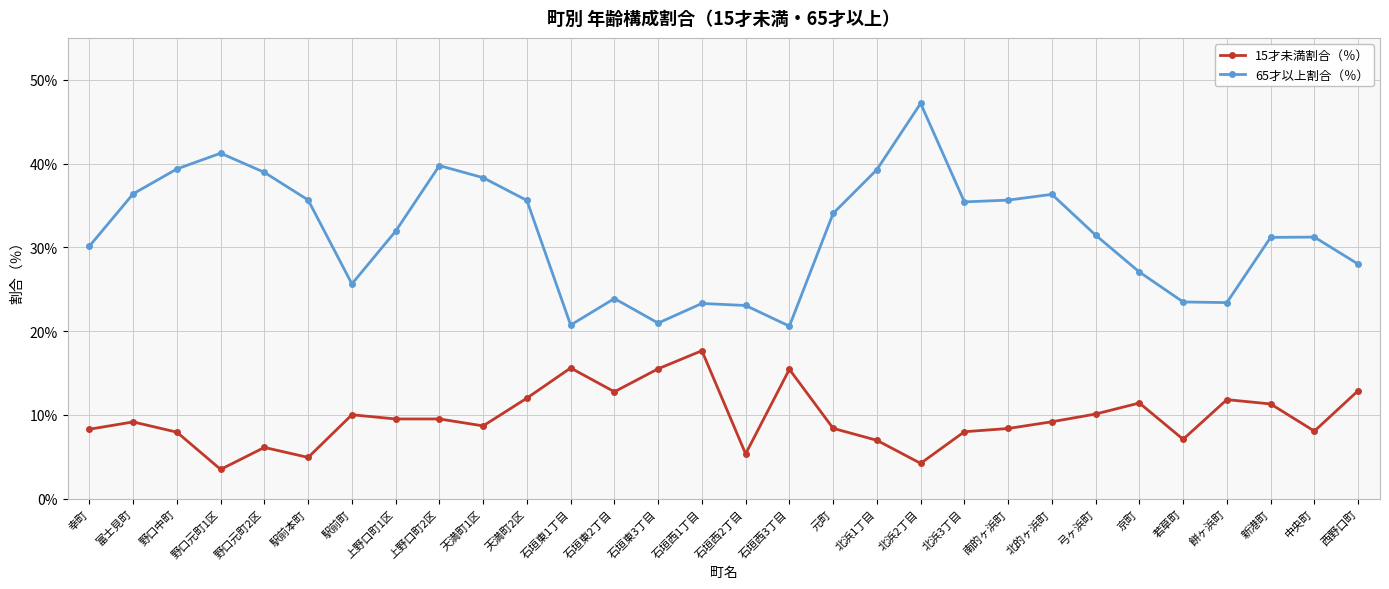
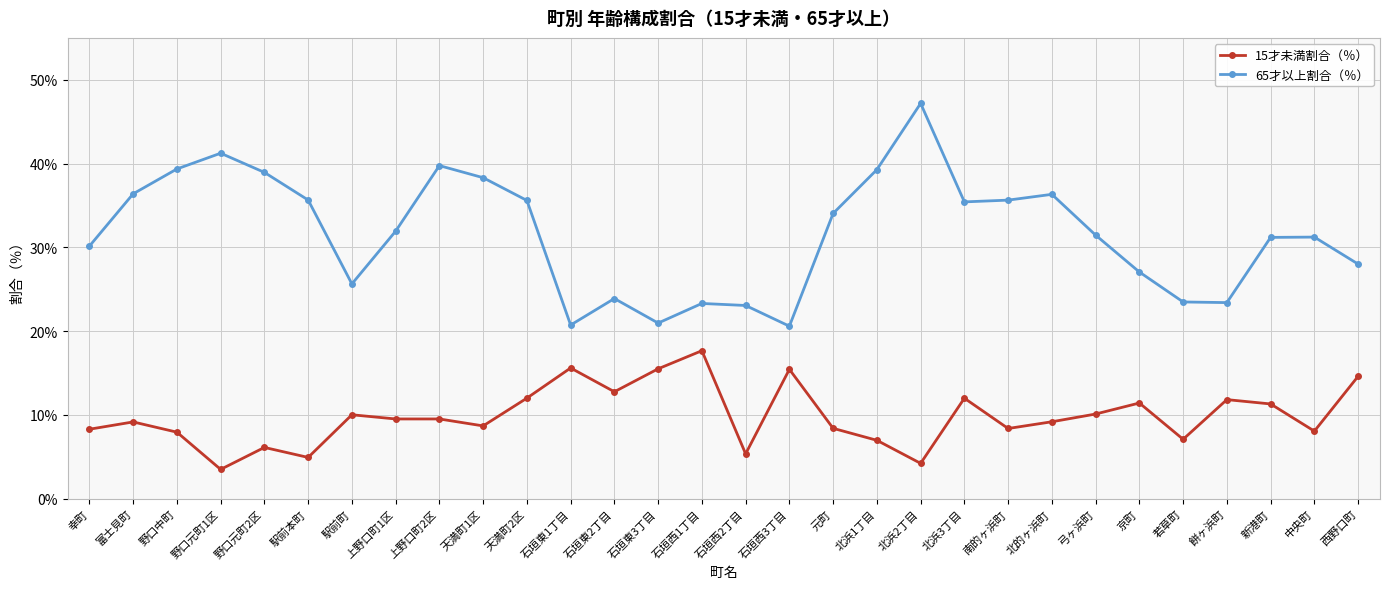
15才未満割合（％）, 北浜3丁目: 8% -> 12%
15才未満割合（％）, 西野口町: 13% -> 15%
